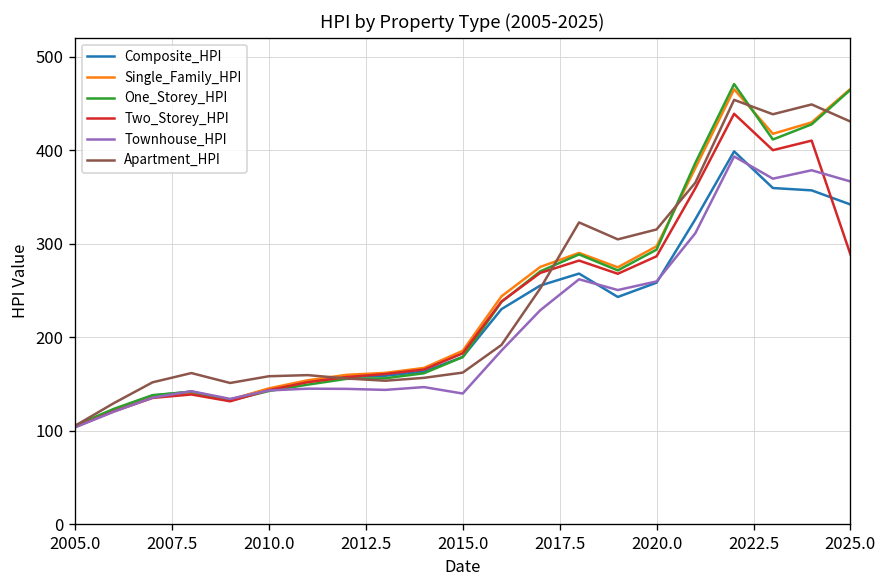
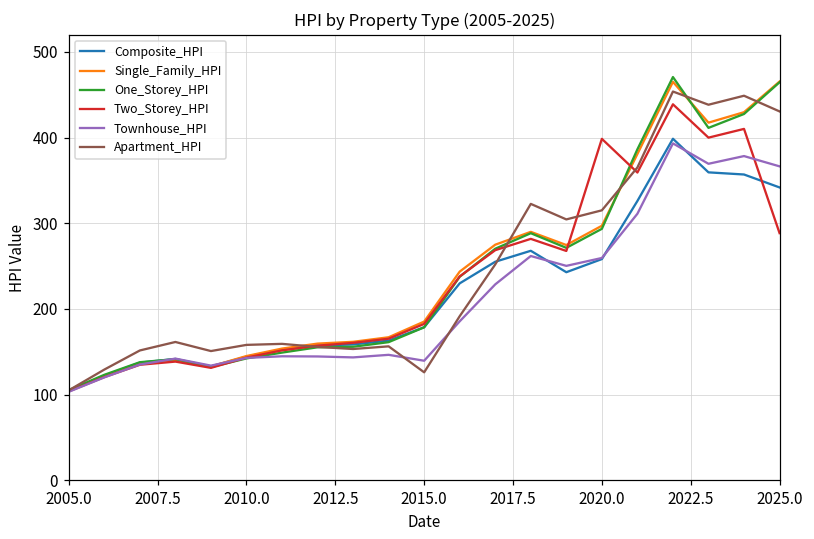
Apartment_HPI, 2015.0: 160 -> 130
Two_Storey_HPI, 2020.0: 290 -> 400
